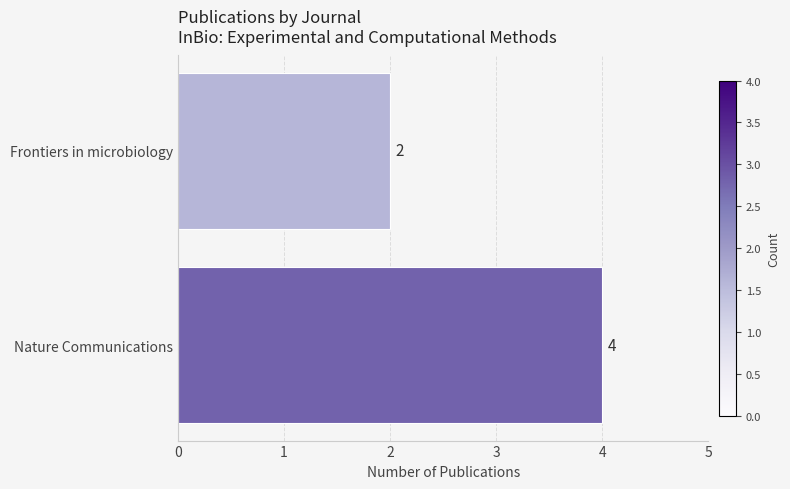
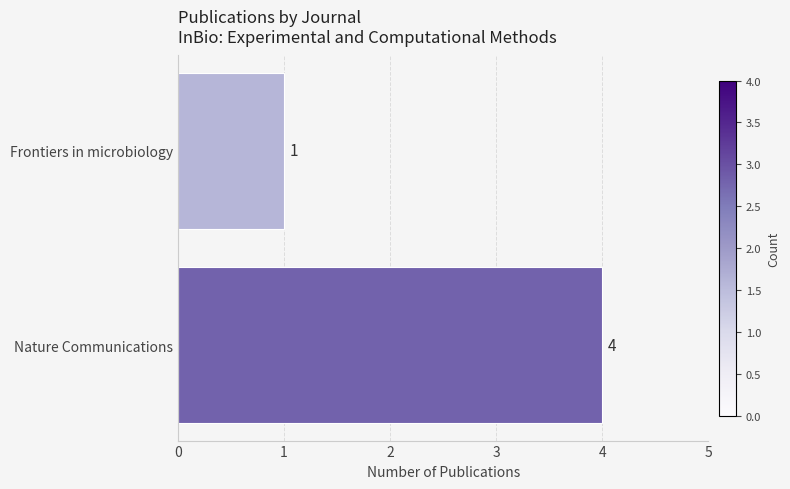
Frontiers in microbiology: 2 -> 1
